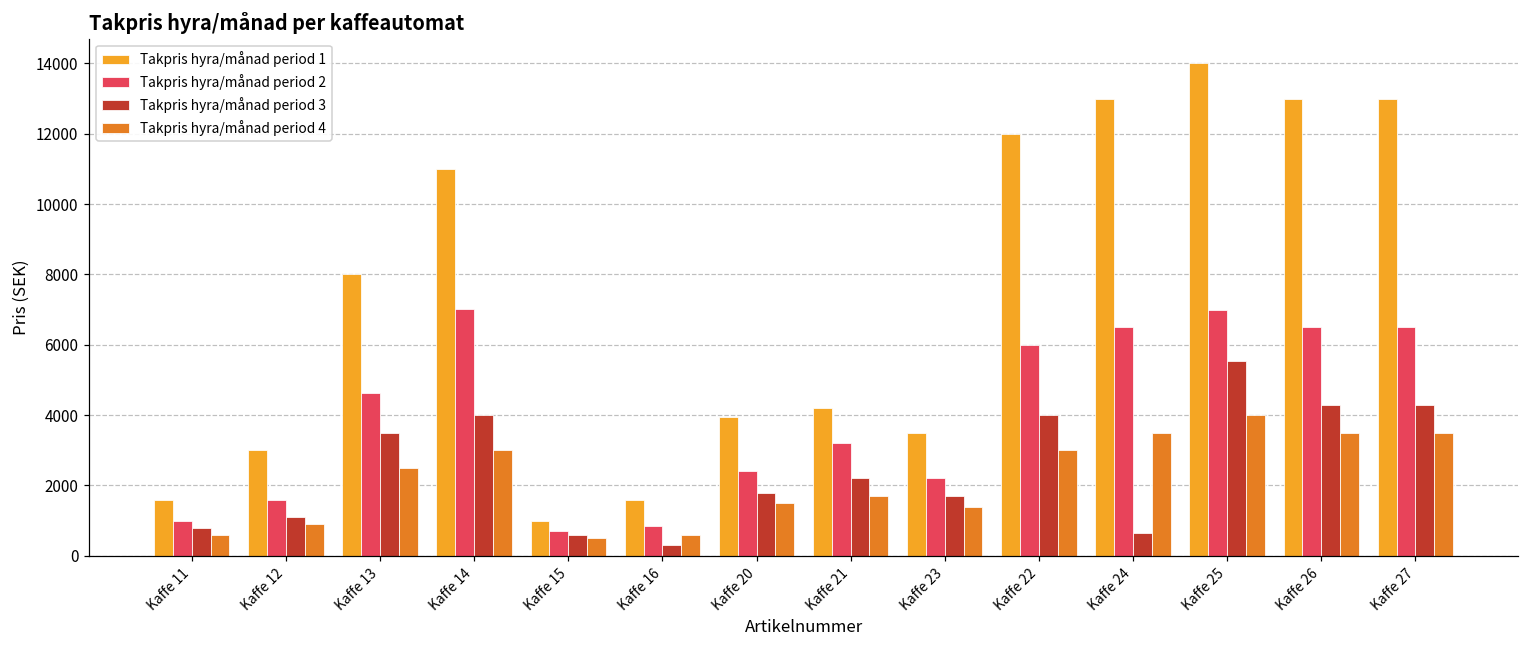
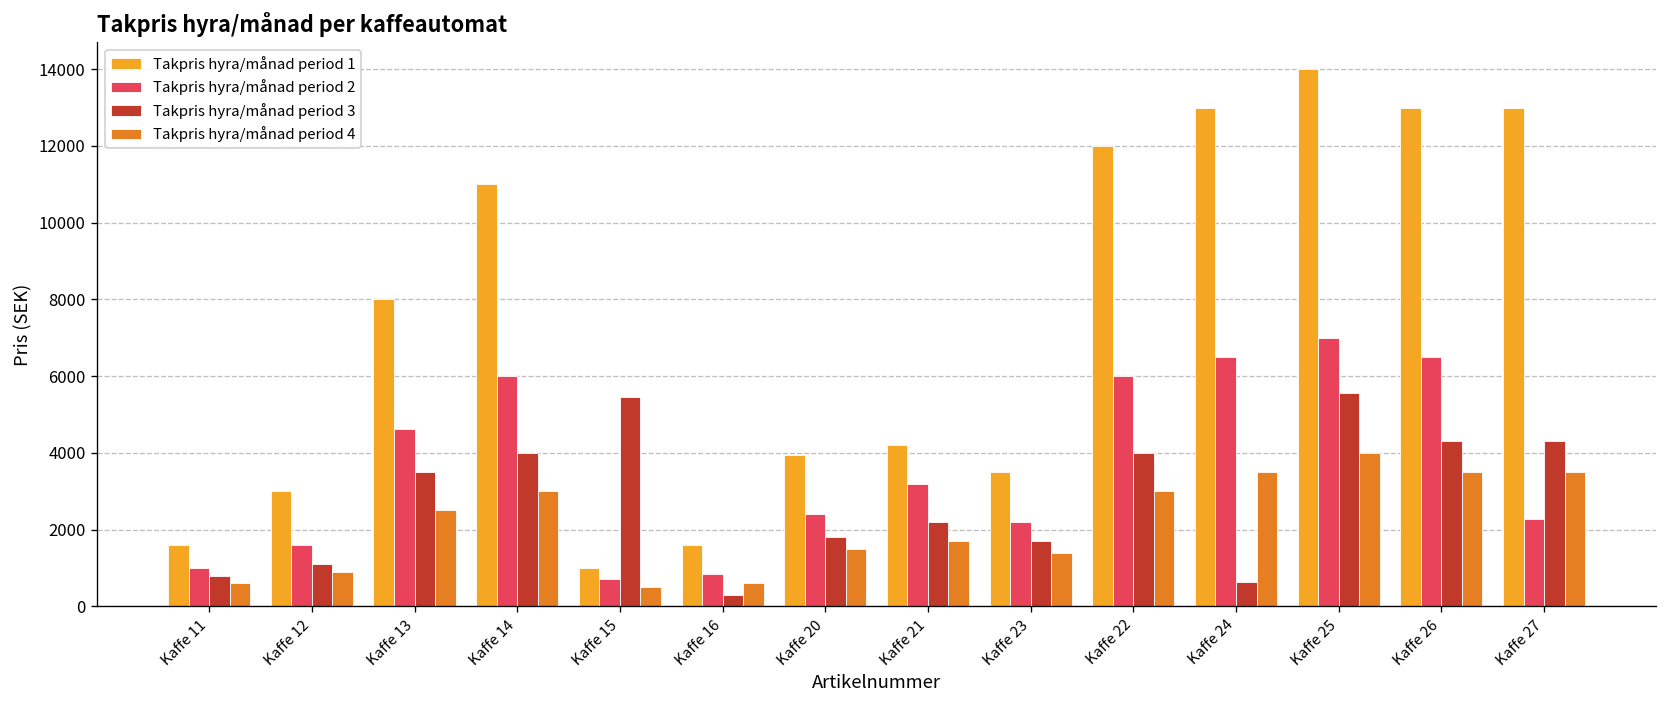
Takpris hyra/månad period 2, Kaffe 14: 7000 -> 6000
Takpris hyra/månad period 3, Kaffe 15: 600 -> 5500
Takpris hyra/månad period 2, Kaffe 27: 6500 -> 2300
